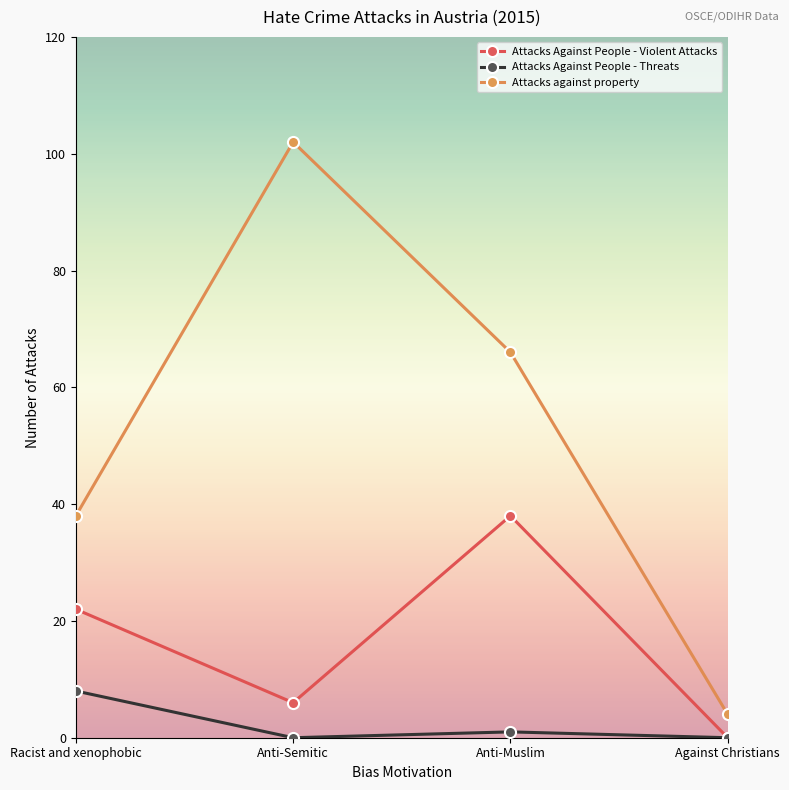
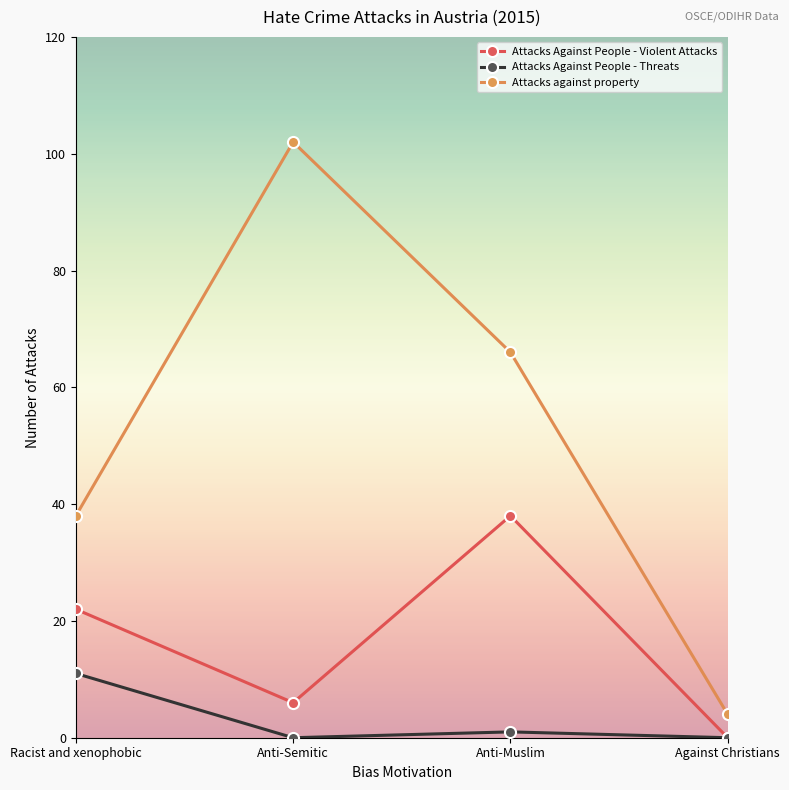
Attacks Against People - Threats, Racist and xenophobic: 8 -> 11
